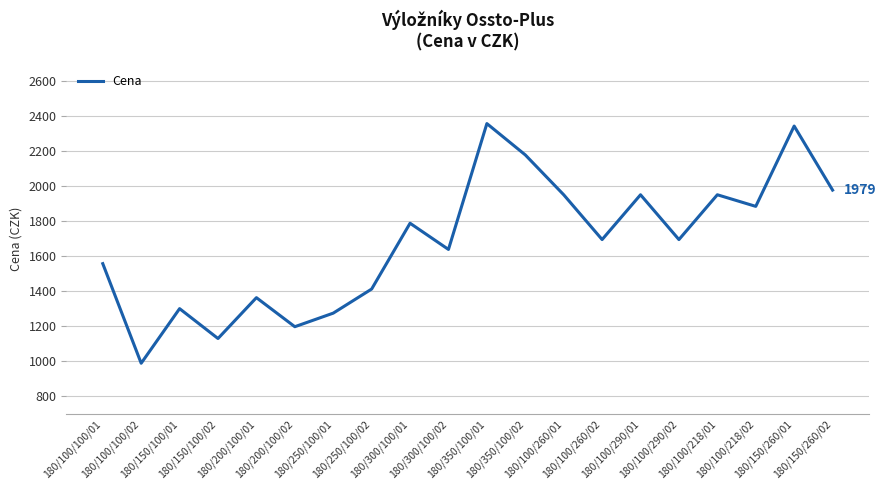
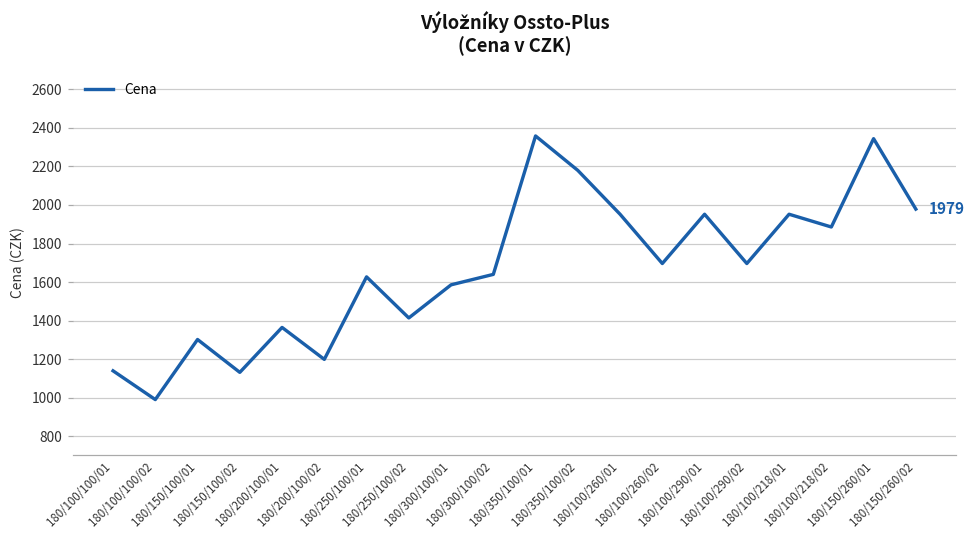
180/100/100/01: 1560 -> 1140
180/250/100/01: 1280 -> 1630
180/300/100/01: 1790 -> 1590
